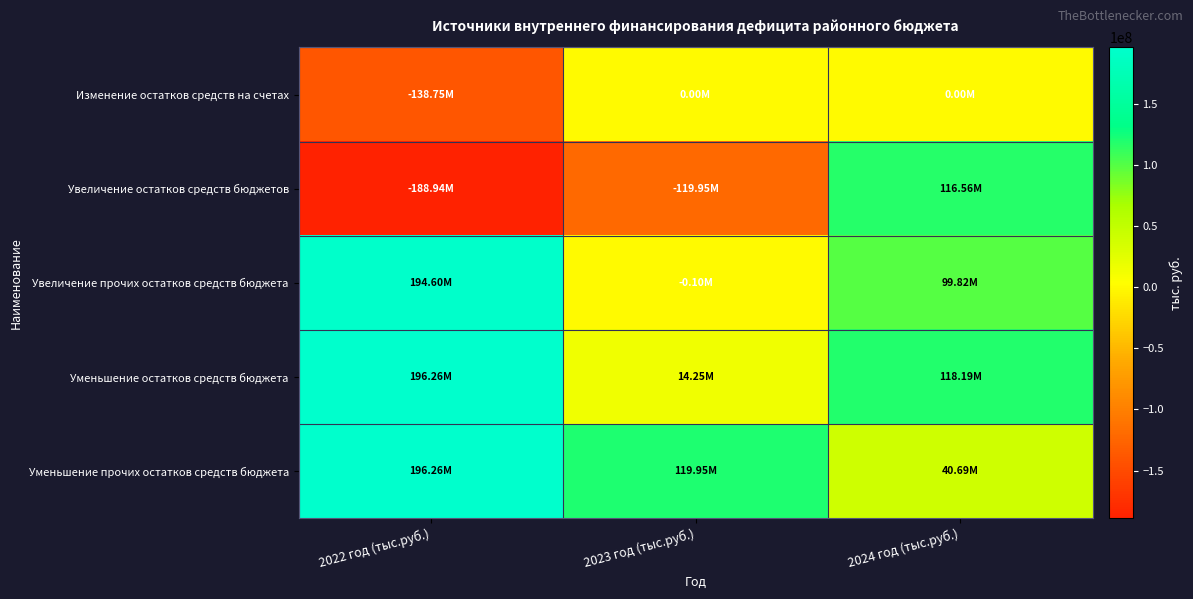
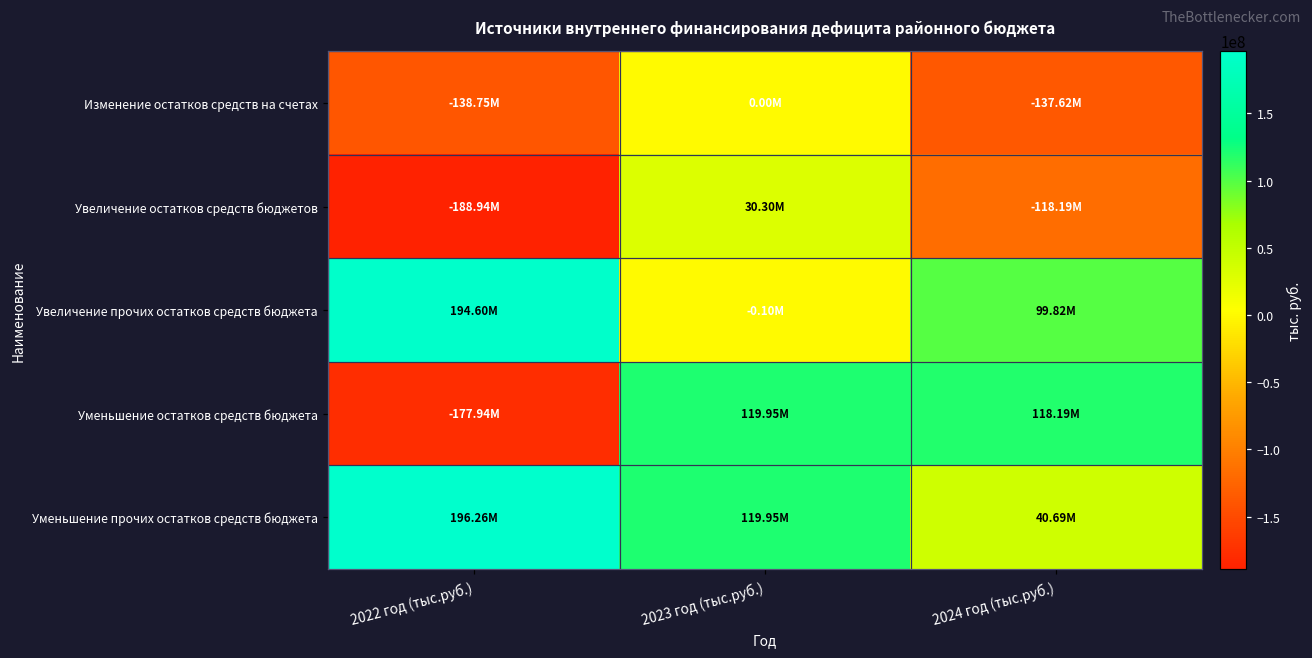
Изменение остатков средств на счетах, 2024 год (тыс.руб.): 0.00M -> -137.62M
Увеличение остатков средств бюджетов, 2023 год (тыс.руб.): -119.95M -> 30.30M
Увеличение остатков средств бюджетов, 2024 год (тыс.руб.): 116.56M -> -118.19M
Уменьшение остатков средств бюджета, 2022 год (тыс.руб.): 196.26M -> -177.94M
Уменьшение остатков средств бюджета, 2023 год (тыс.руб.): 14.25M -> 119.95M
